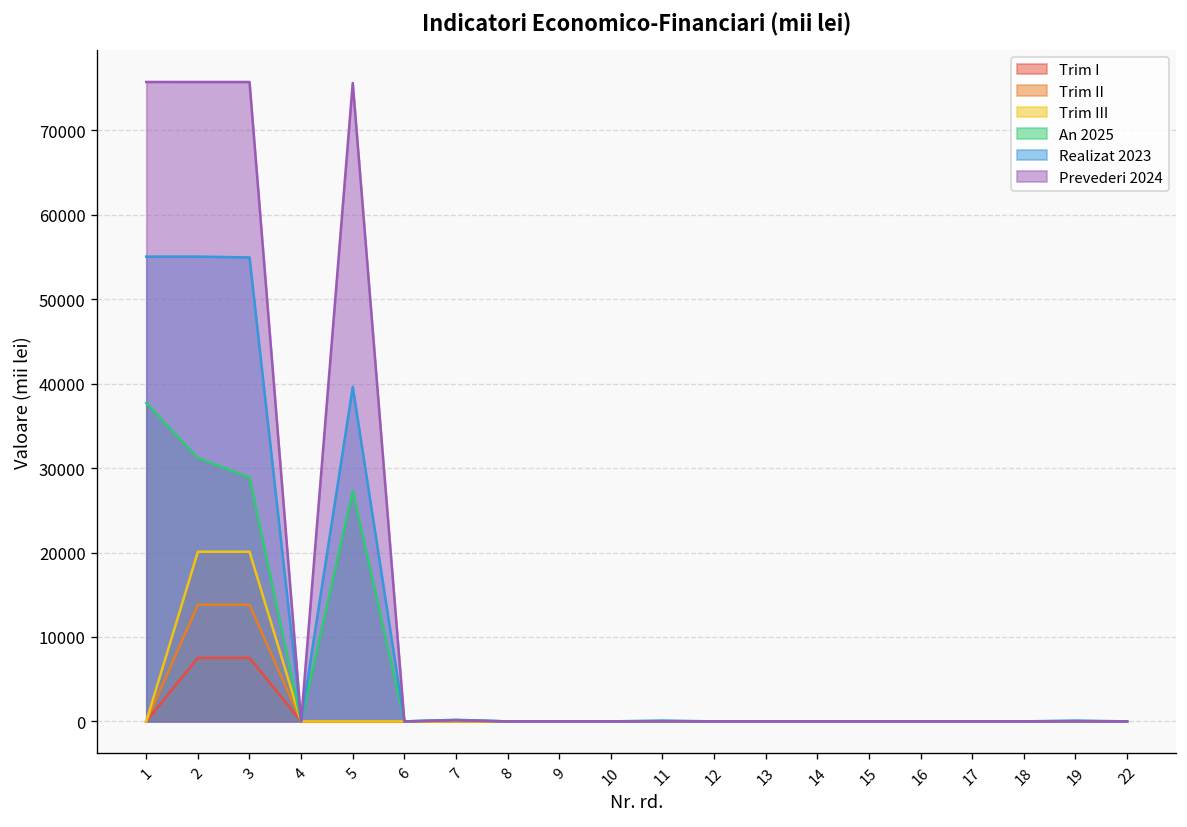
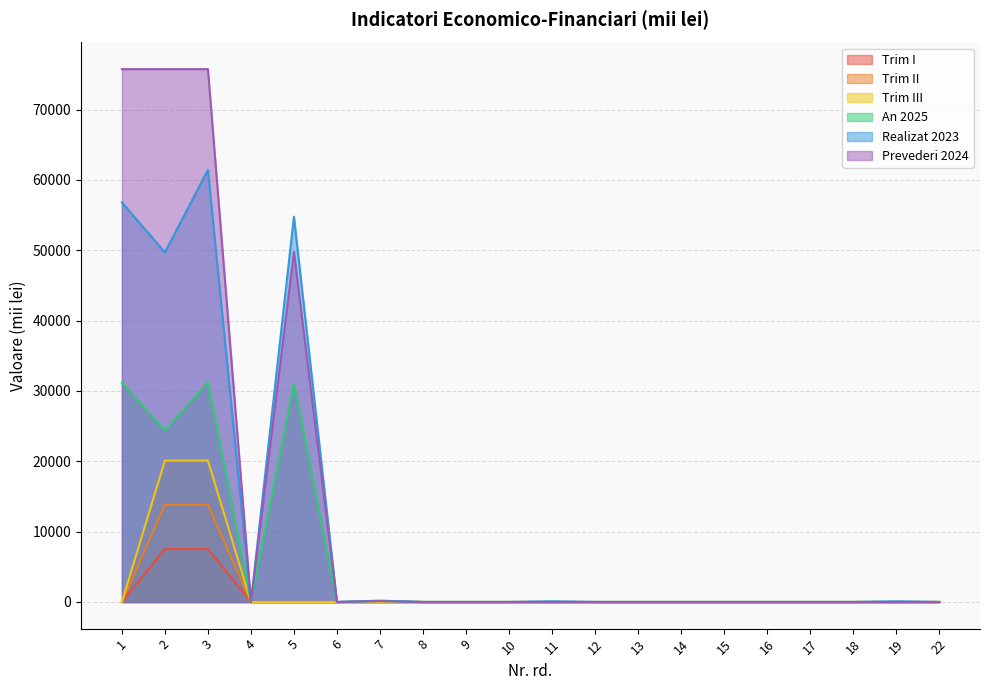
An 2025, 1: 38000 -> 31000
Realizat 2023, 1: 55000 -> 57000
An 2025, 2: 31000 -> 24000
Realizat 2023, 2: 55000 -> 50000
An 2025, 3: 29000 -> 31000
Realizat 2023, 3: 55000 -> 61000
An 2025, 5: 27000 -> 31000
Realizat 2023, 5: 40000 -> 55000
Prevederi 2024, 5: 76000 -> 50000
